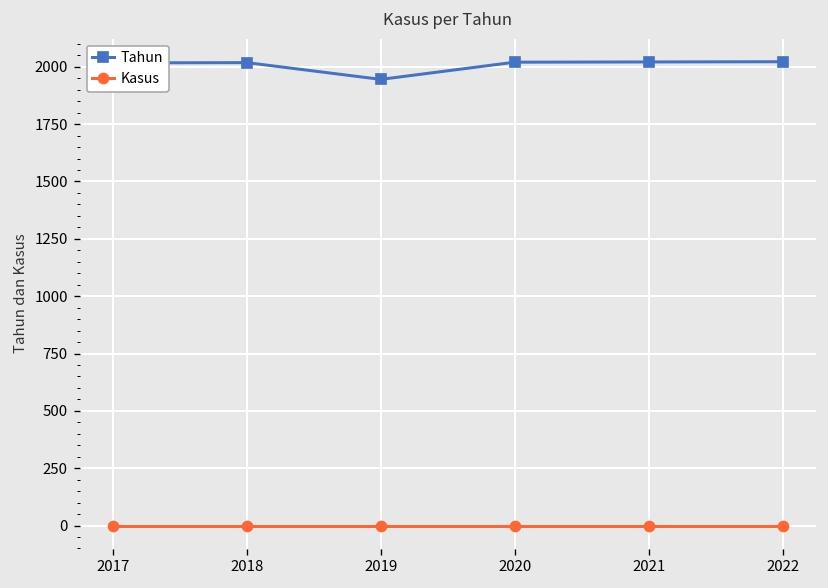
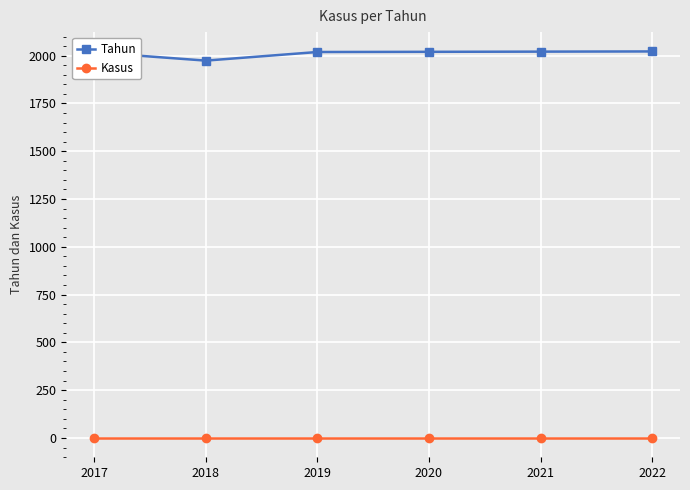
Tahun, 2018: 2020 -> 1970
Tahun, 2019: 1950 -> 2020
